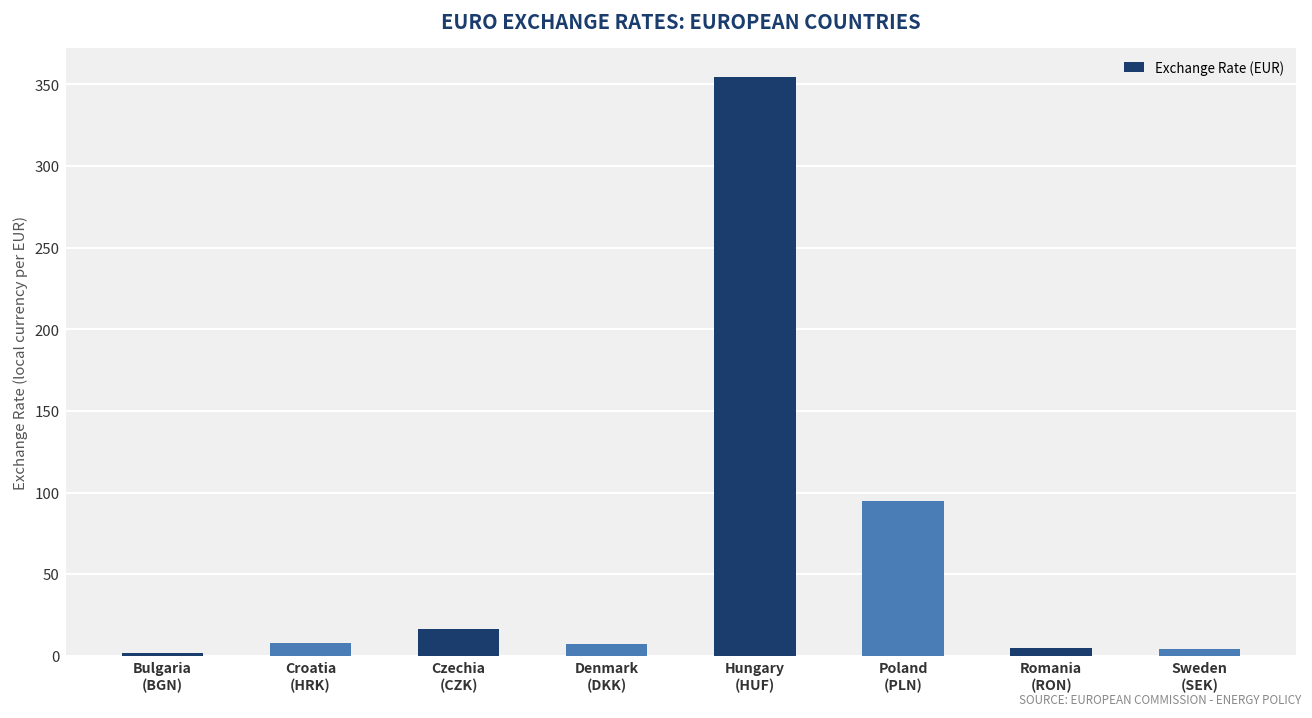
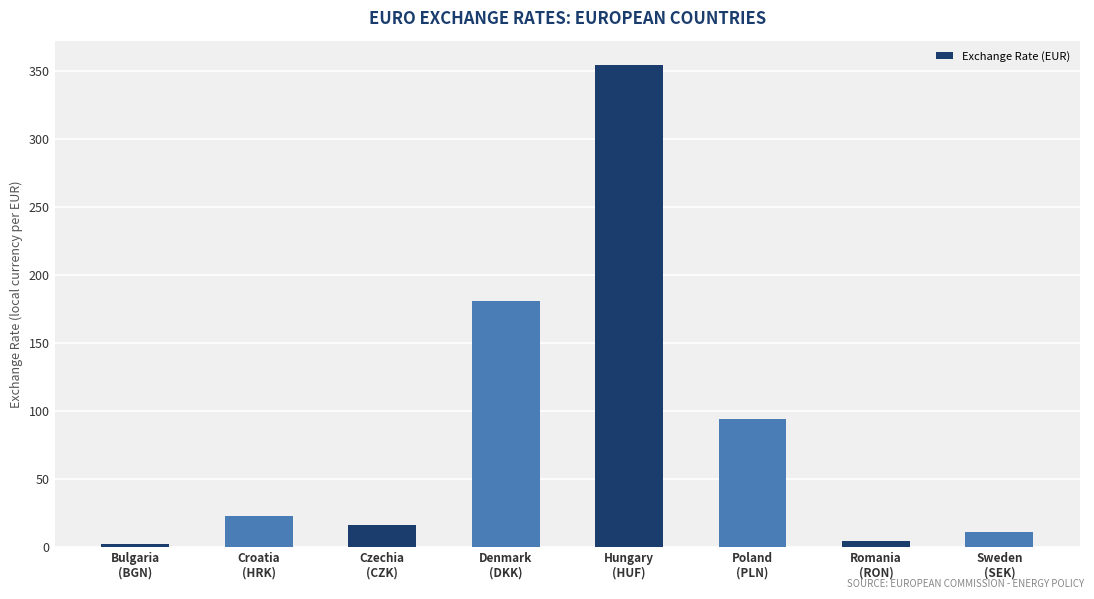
Croatia (HRK): 8 -> 23
Denmark (DKK): 7 -> 181
Sweden (SEK): 4 -> 11
